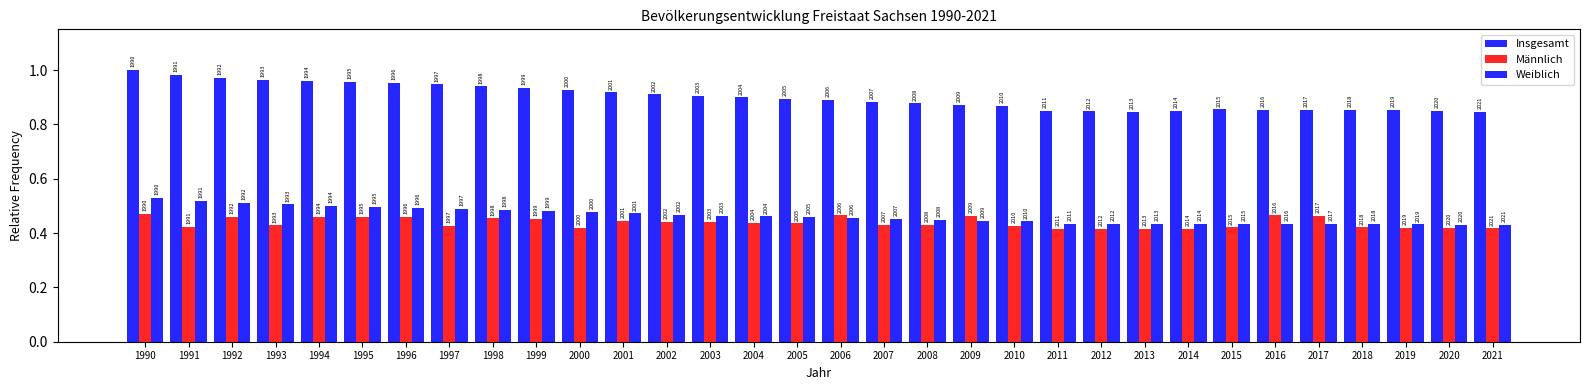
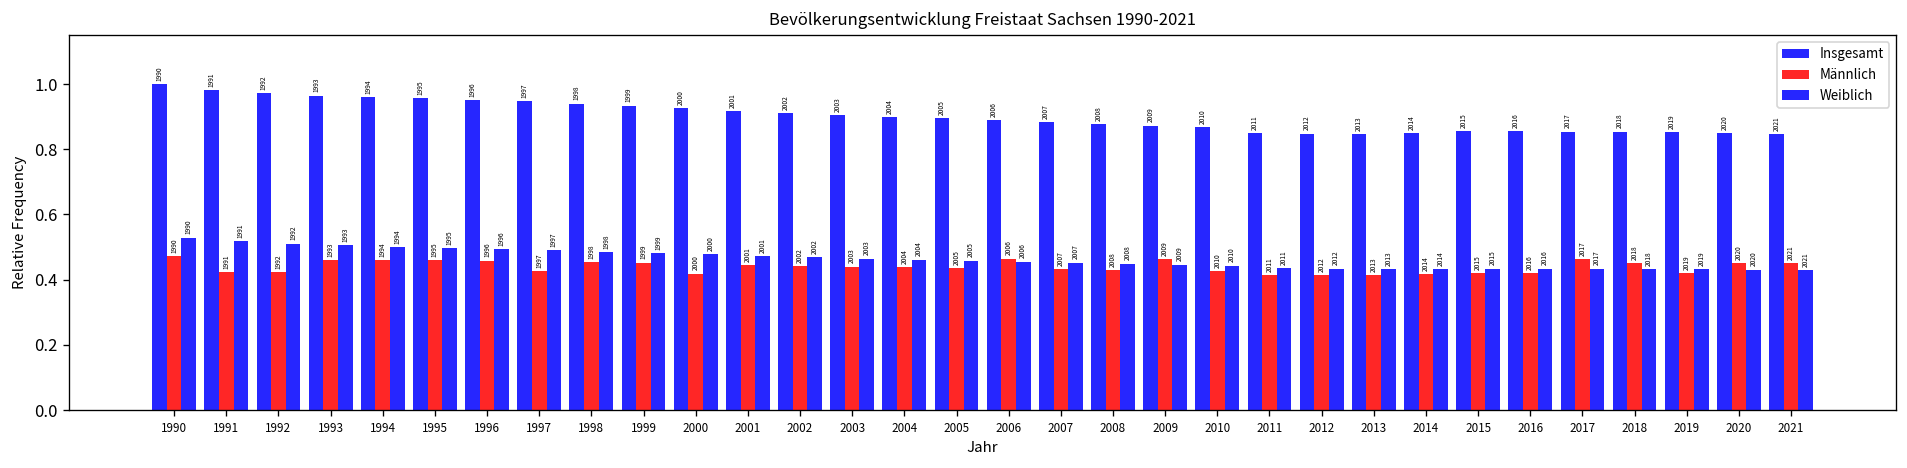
Männlich, 1992: 0.46 -> 0.42
Männlich, 1993: 0.43 -> 0.46
Männlich, 2016: 0.47 -> 0.42
Männlich, 2018: 0.42 -> 0.45
Männlich, 2020: 0.42 -> 0.45
Männlich, 2021: 0.42 -> 0.45
